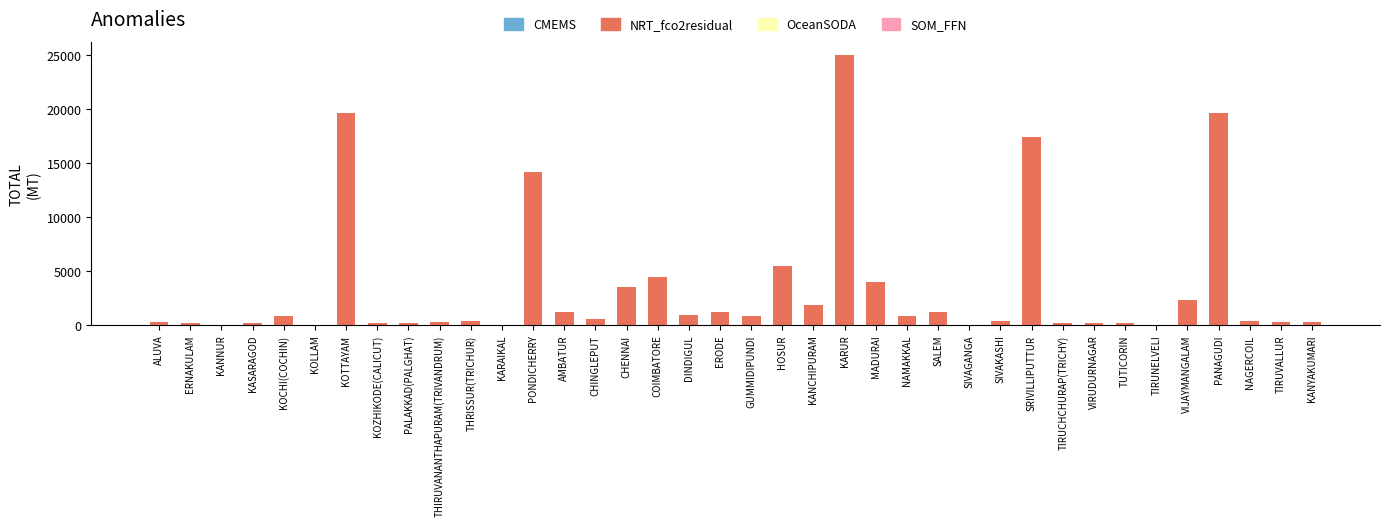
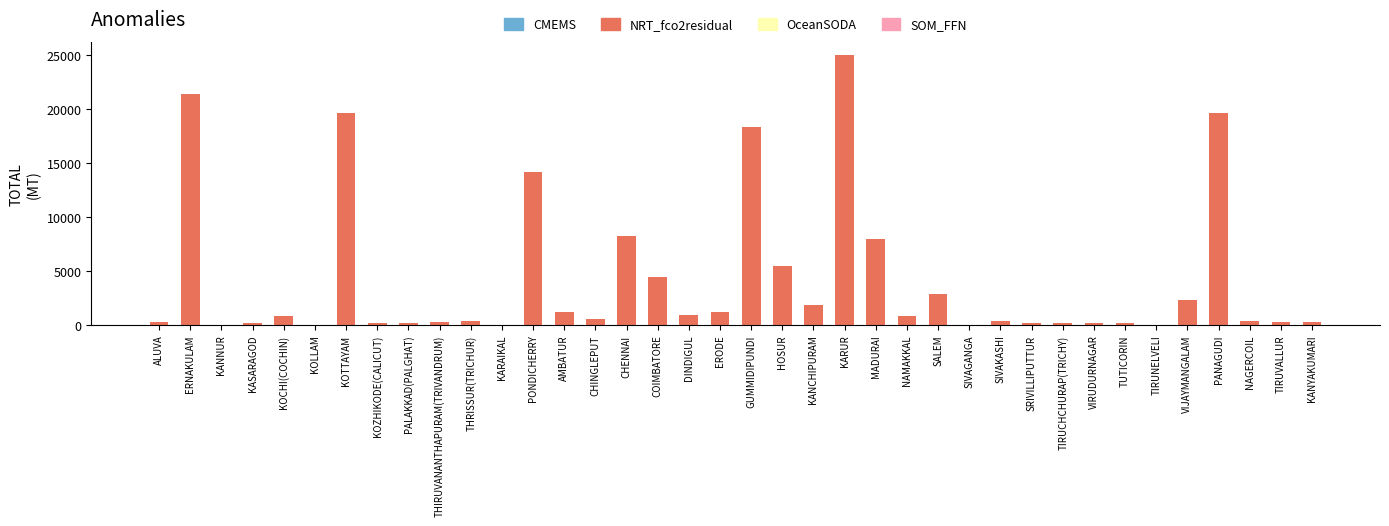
ERNAKULAM: 200 -> 21400
CHENNAI: 3500 -> 8300
GUMMIDIPUNDI: 800 -> 18400
MADURAI: 4000 -> 8000
SALEM: 1200 -> 2900
SRIVILLIPUTTUR: 17400 -> 200
